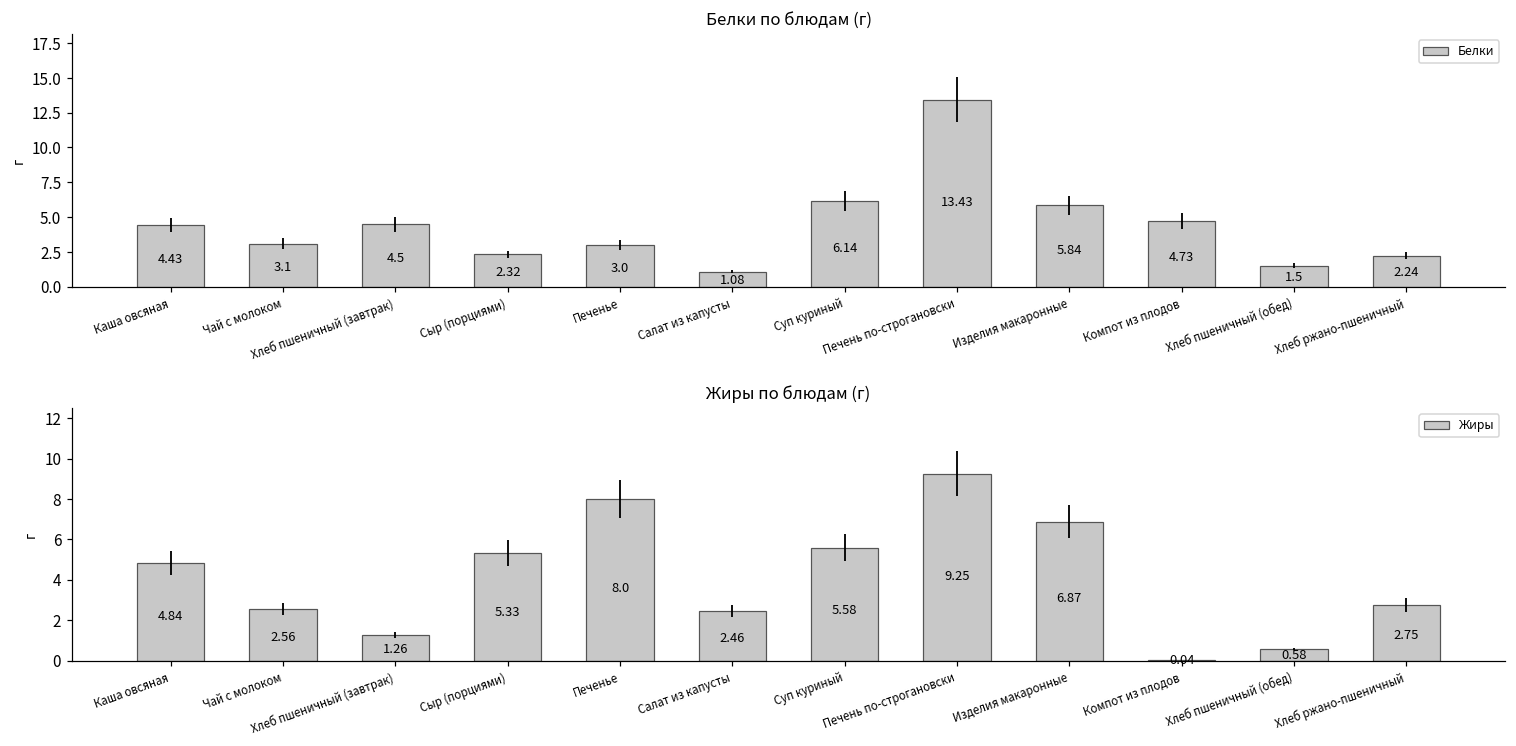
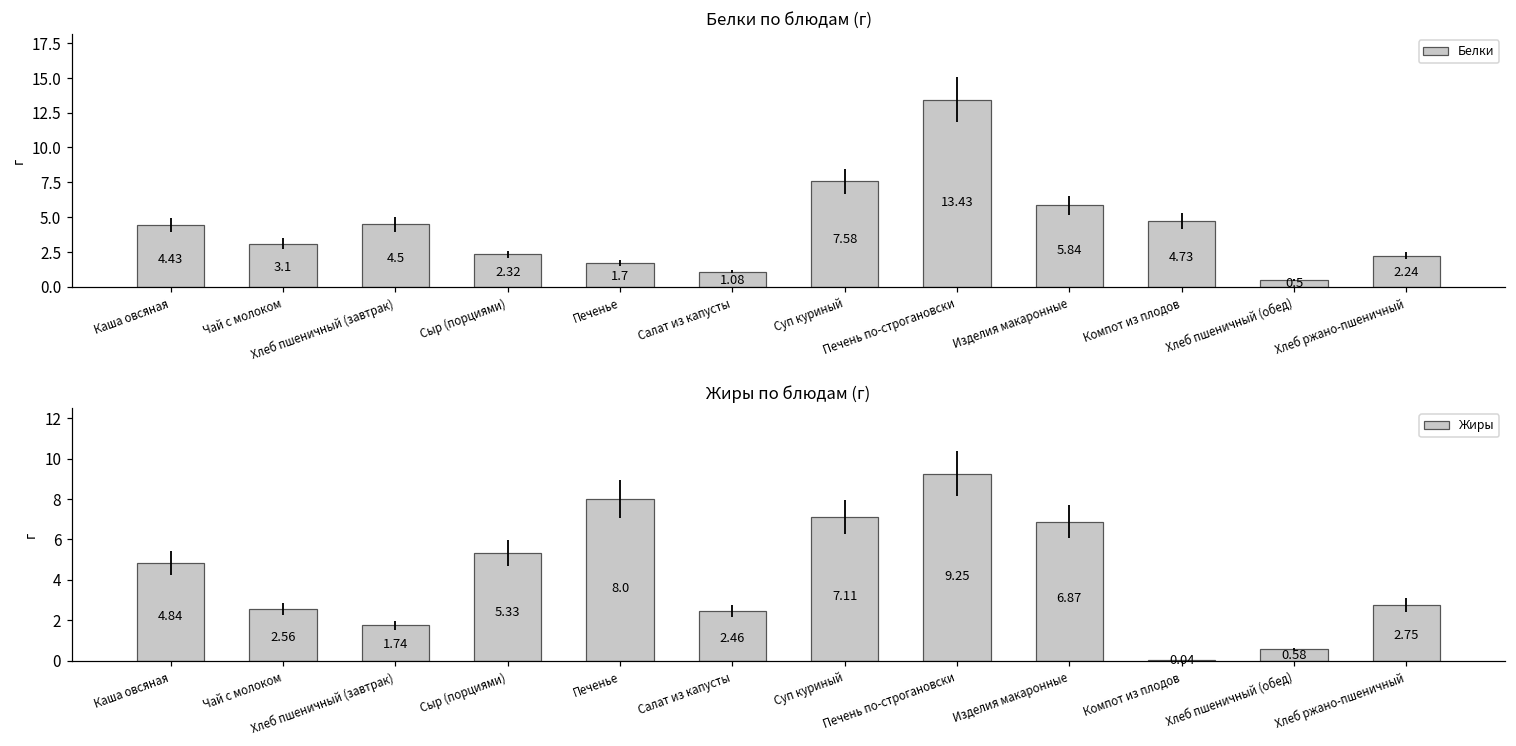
Белки по блюдам (г), Печенье: 3.0 -> 1.7
Белки по блюдам (г), Суп куриный: 6.14 -> 7.58
Белки по блюдам (г), Хлеб пшеничный (обед): 1.5 -> 0.5
Жиры по блюдам (г), Хлеб пшеничный (завтрак): 1.26 -> 1.74
Жиры по блюдам (г), Суп куриный: 5.58 -> 7.11
